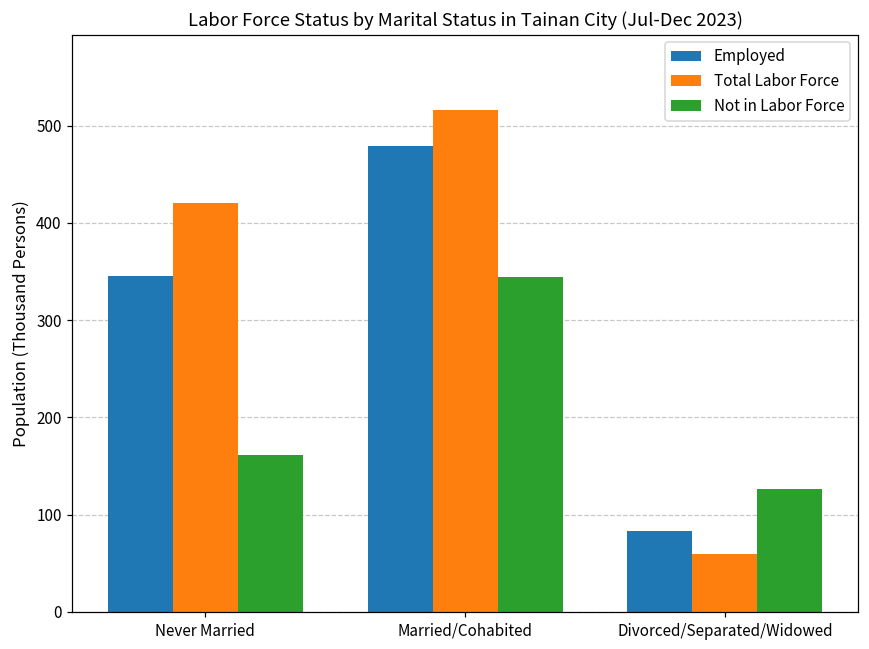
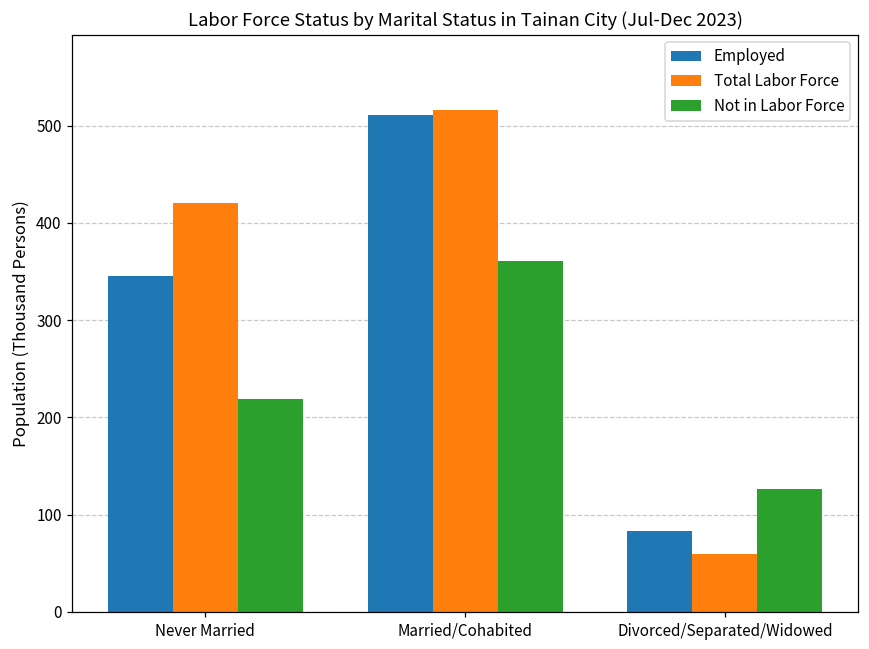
Not in Labor Force, Never Married: 160 -> 220
Employed, Married/Cohabited: 480 -> 510
Not in Labor Force, Married/Cohabited: 340 -> 360
